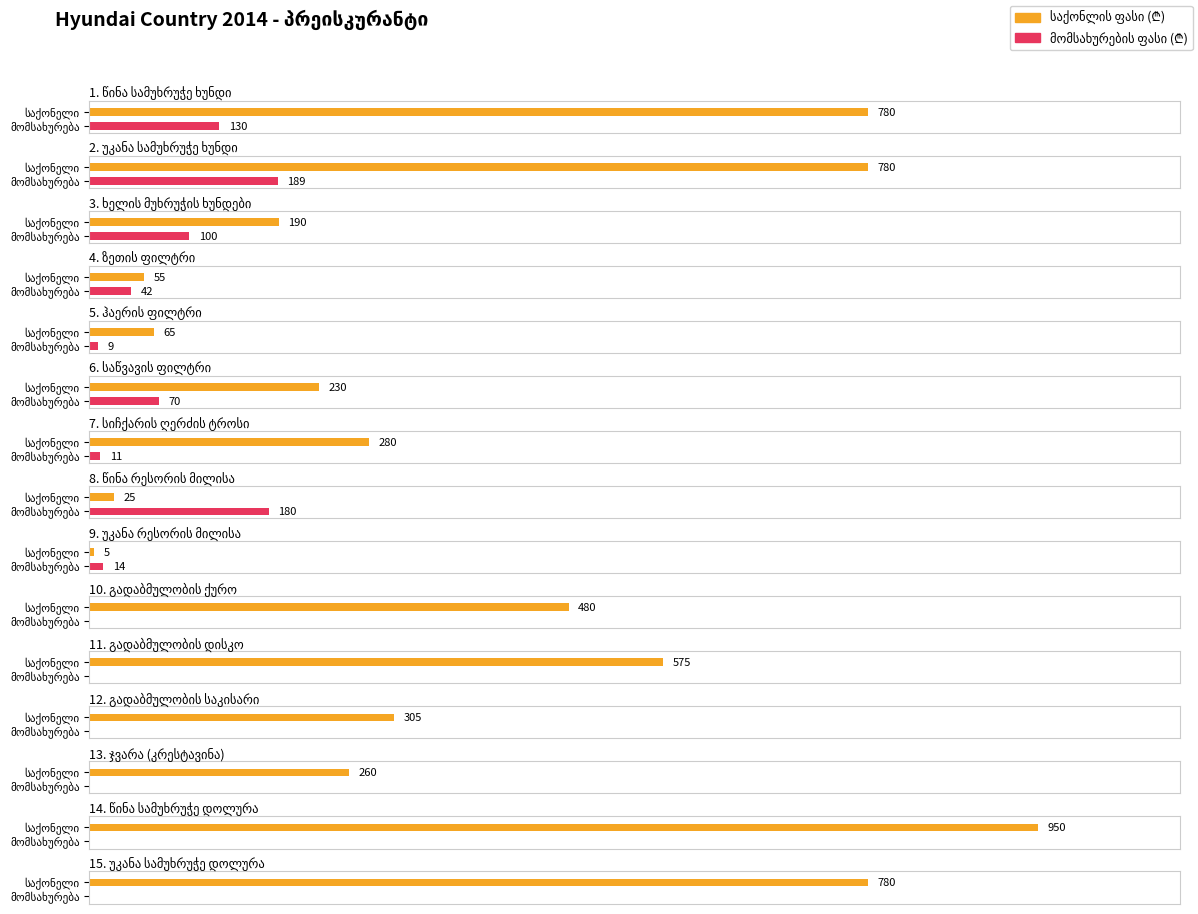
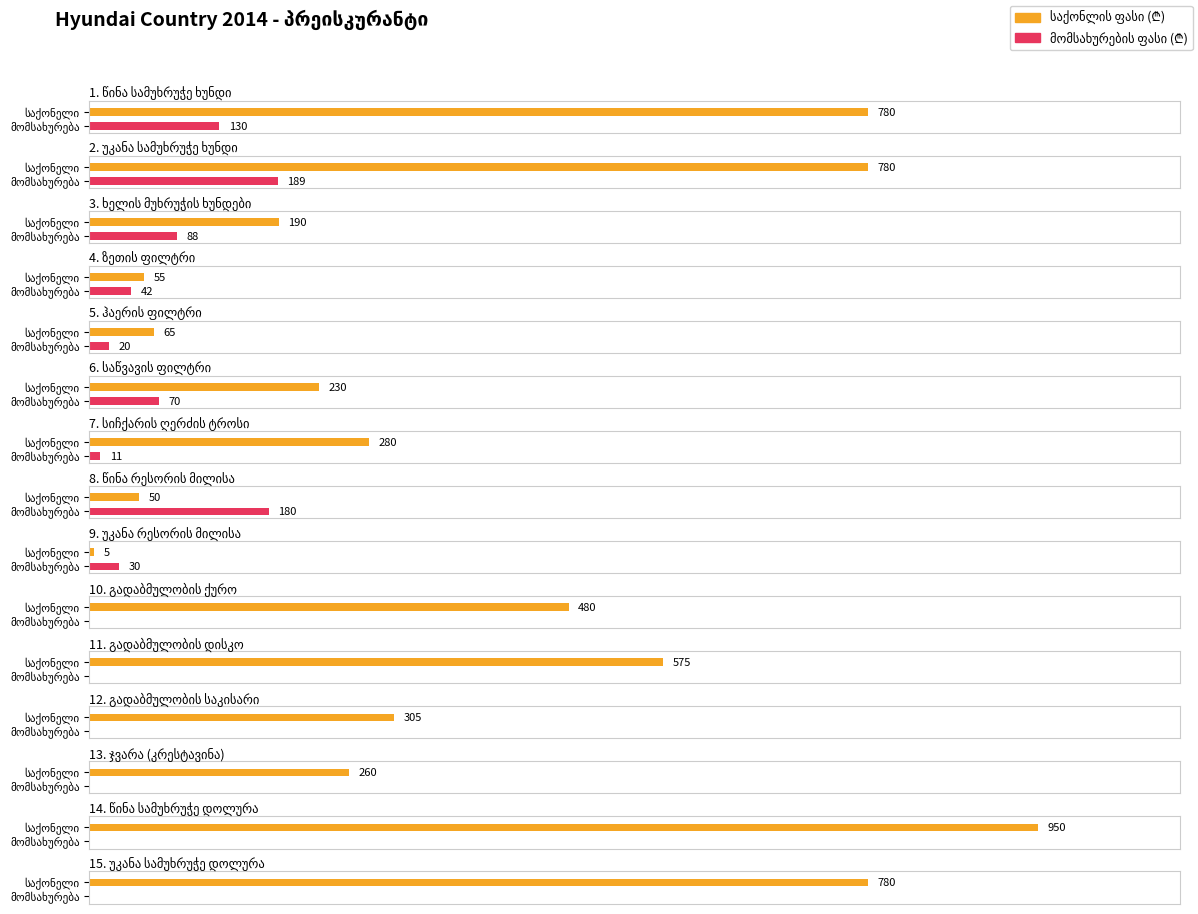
3. ხელის მუხრუჭის ხუნდები, მომსახურება: 100 -> 88
5. ჰაერის ფილტრი, მომსახურება: 9 -> 20
8. წინა რესორის მილისა, საქონელი: 25 -> 50
9. უკანა რესორის მილისა, მომსახურება: 14 -> 30
